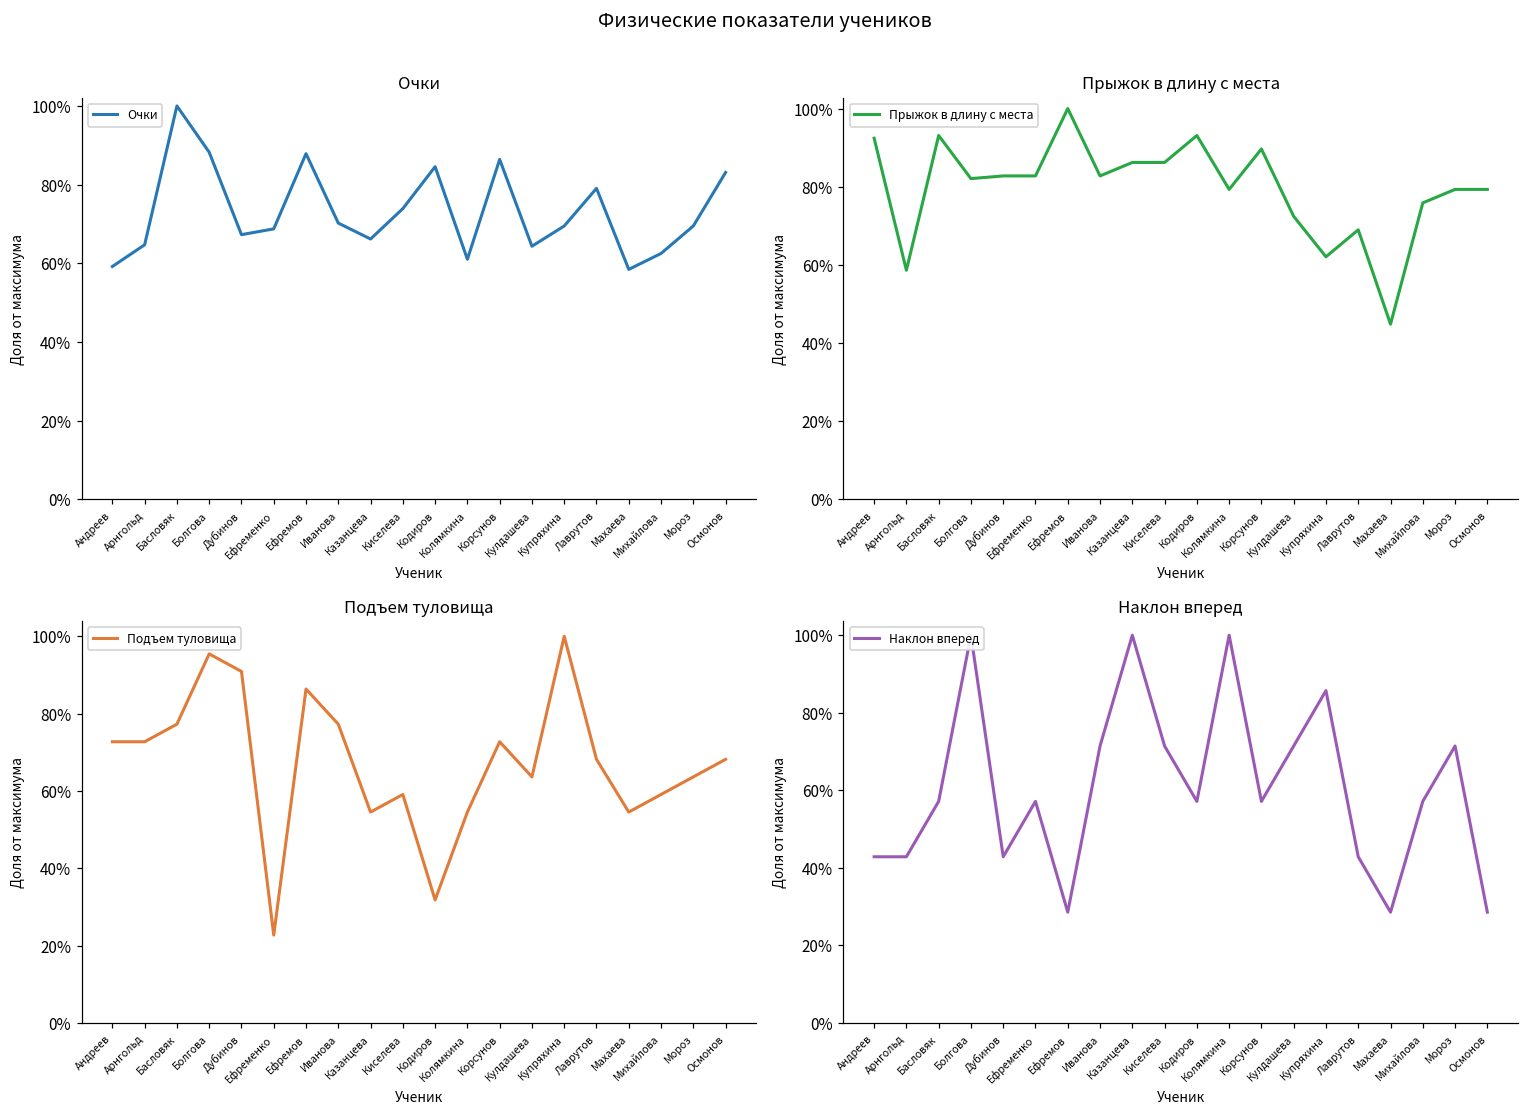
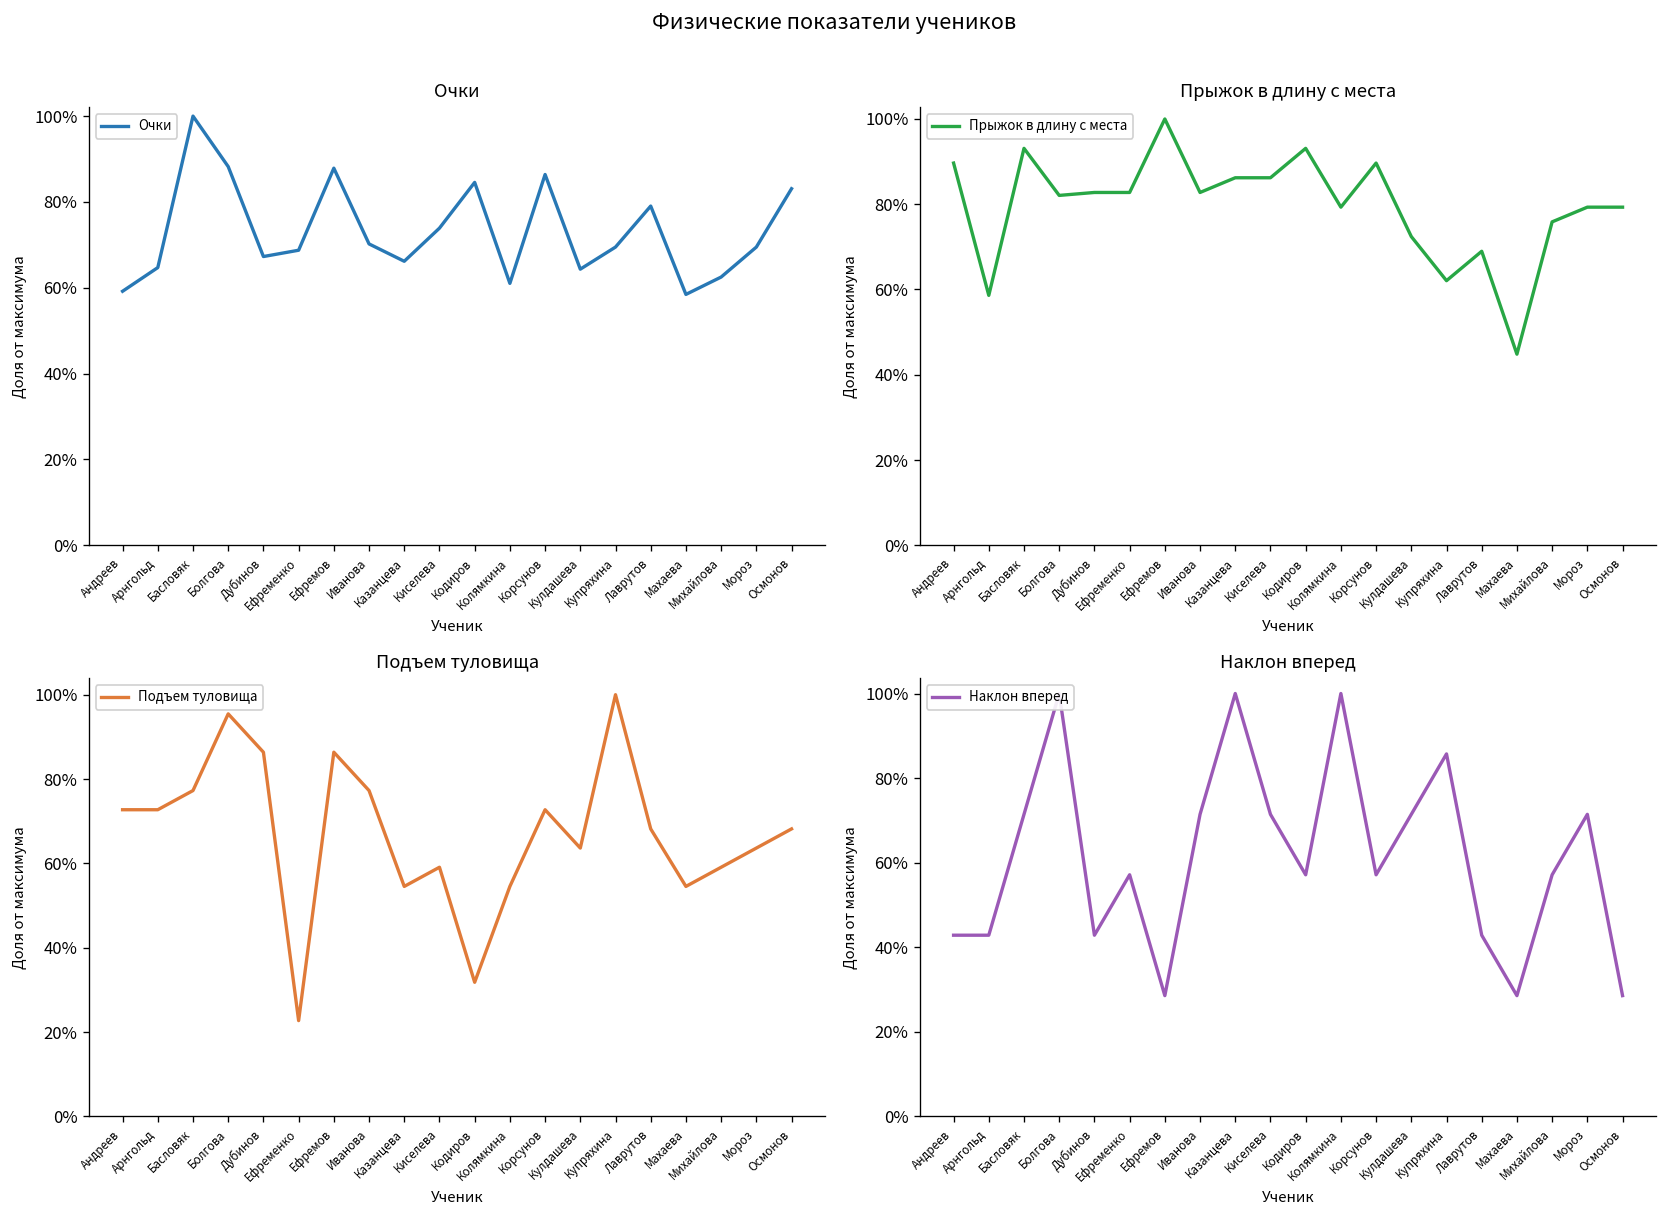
Прыжок в длину с места, Андреев: 92% -> 90%
Подъем туловища, Дубинов: 91% -> 86%
Наклон вперед, Басловяк: 57% -> 71%
